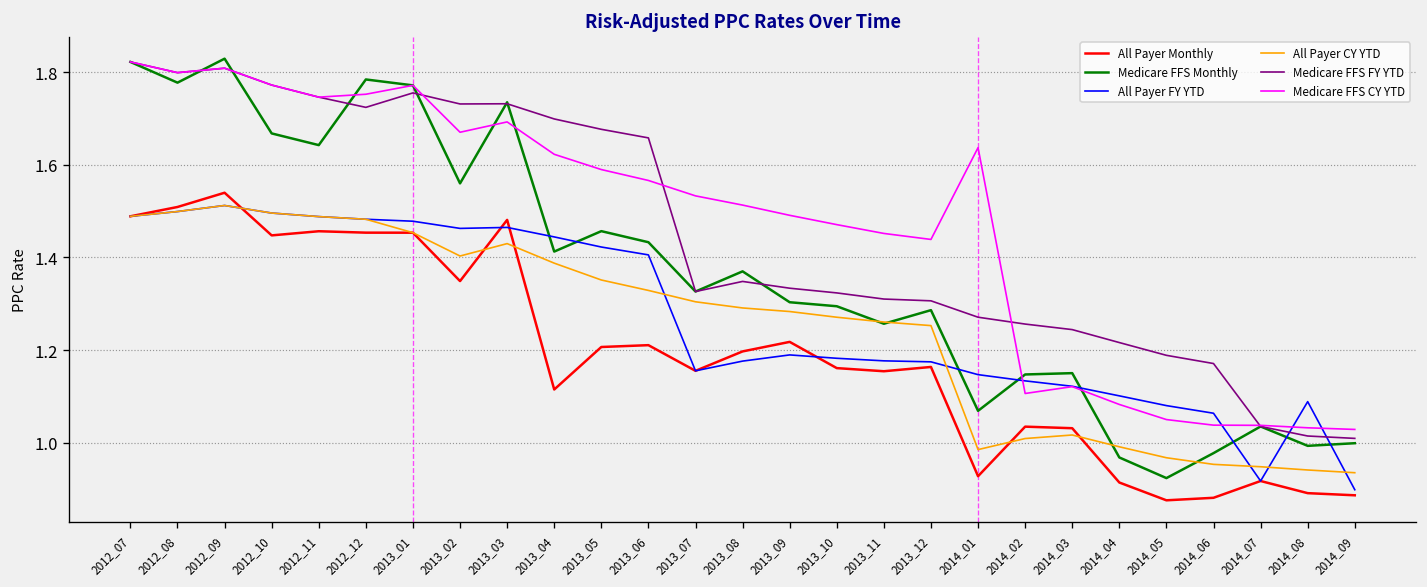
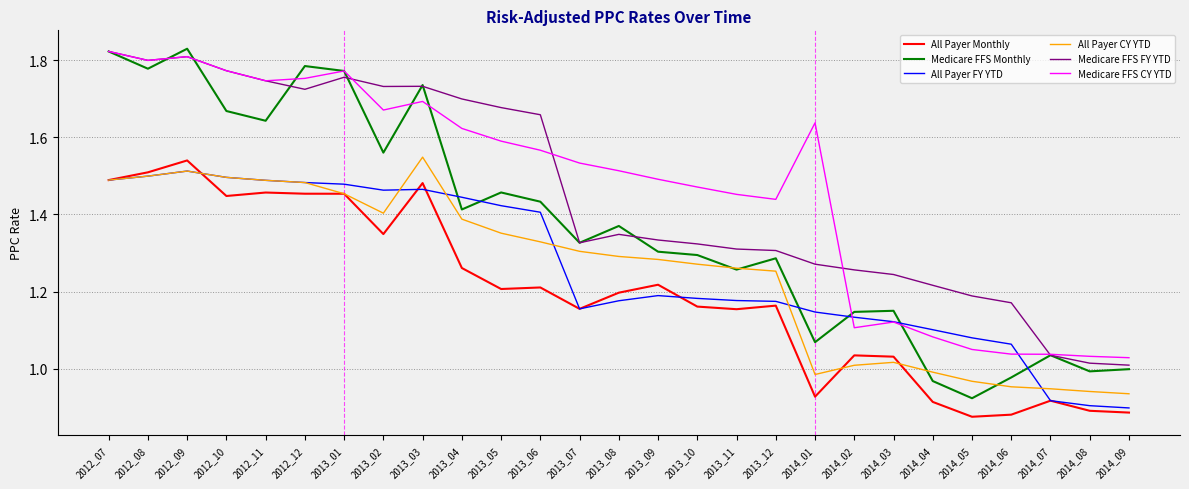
All Payer CY YTD, 2013_03: 1.43 -> 1.55
All Payer Monthly, 2013_04: 1.11 -> 1.26
All Payer FY YTD, 2014_08: 1.09 -> 0.90
